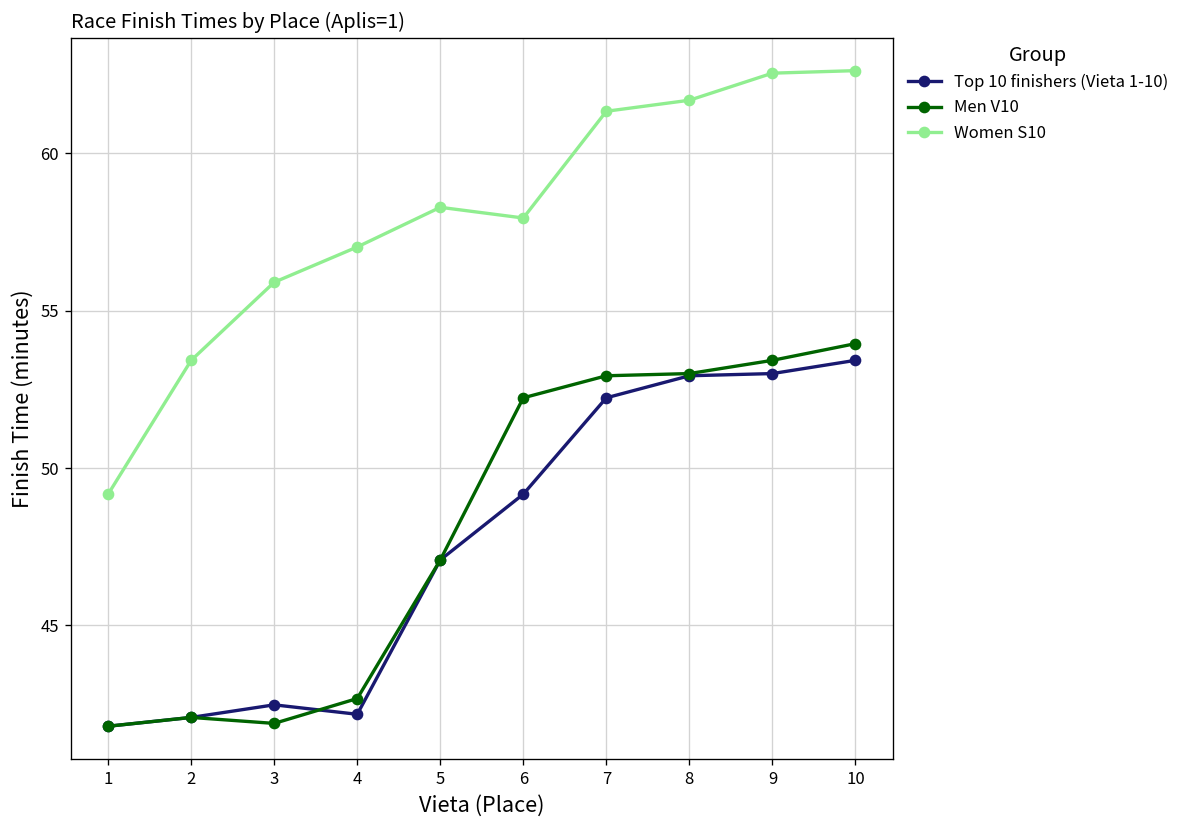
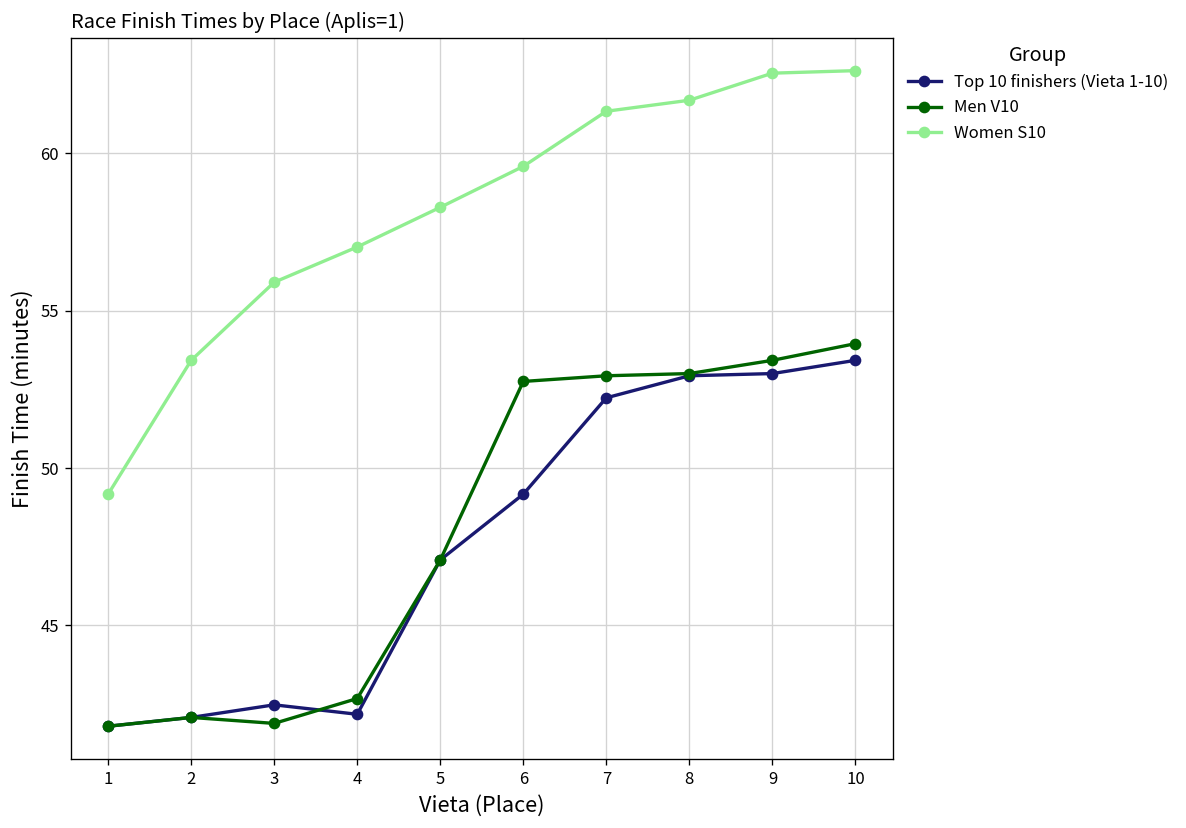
Men V10, 6: 52.2 -> 52.8
Women S10, 6: 57.9 -> 59.6
